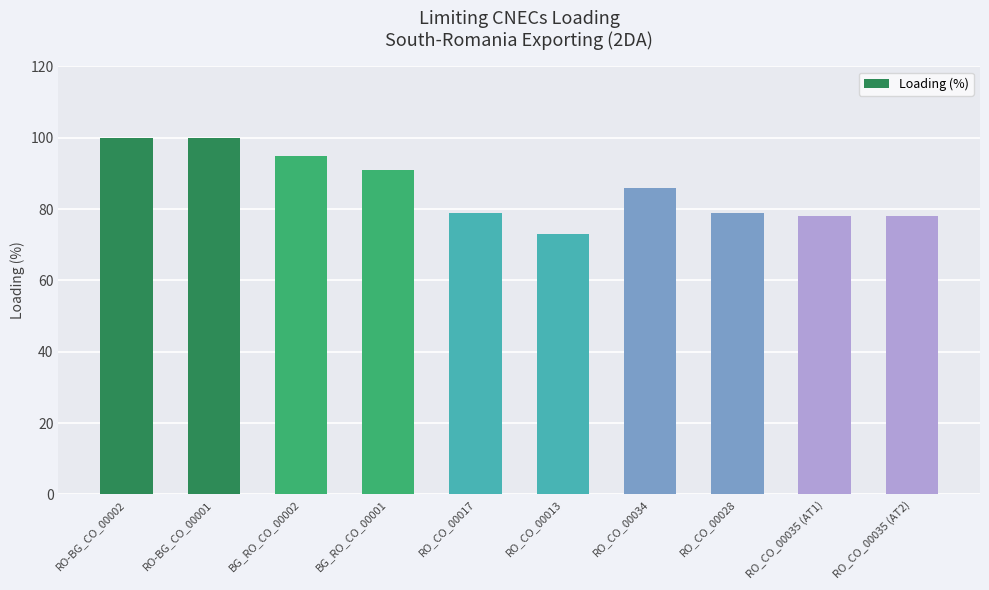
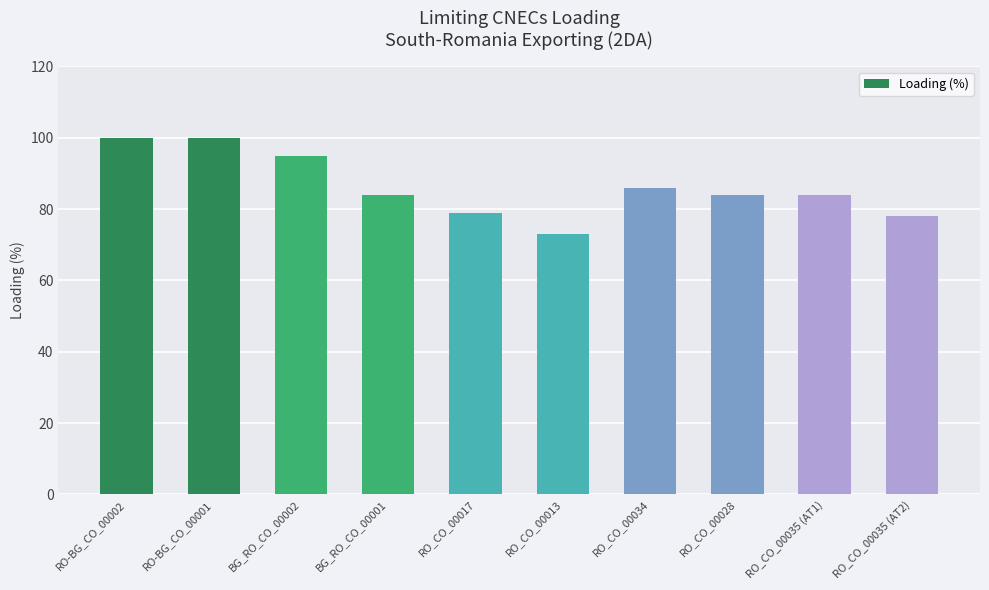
BG_RO_CO_00001: 91 -> 84
RO_CO_00028: 79 -> 84
RO_CO_00035 (AT1): 78 -> 84
